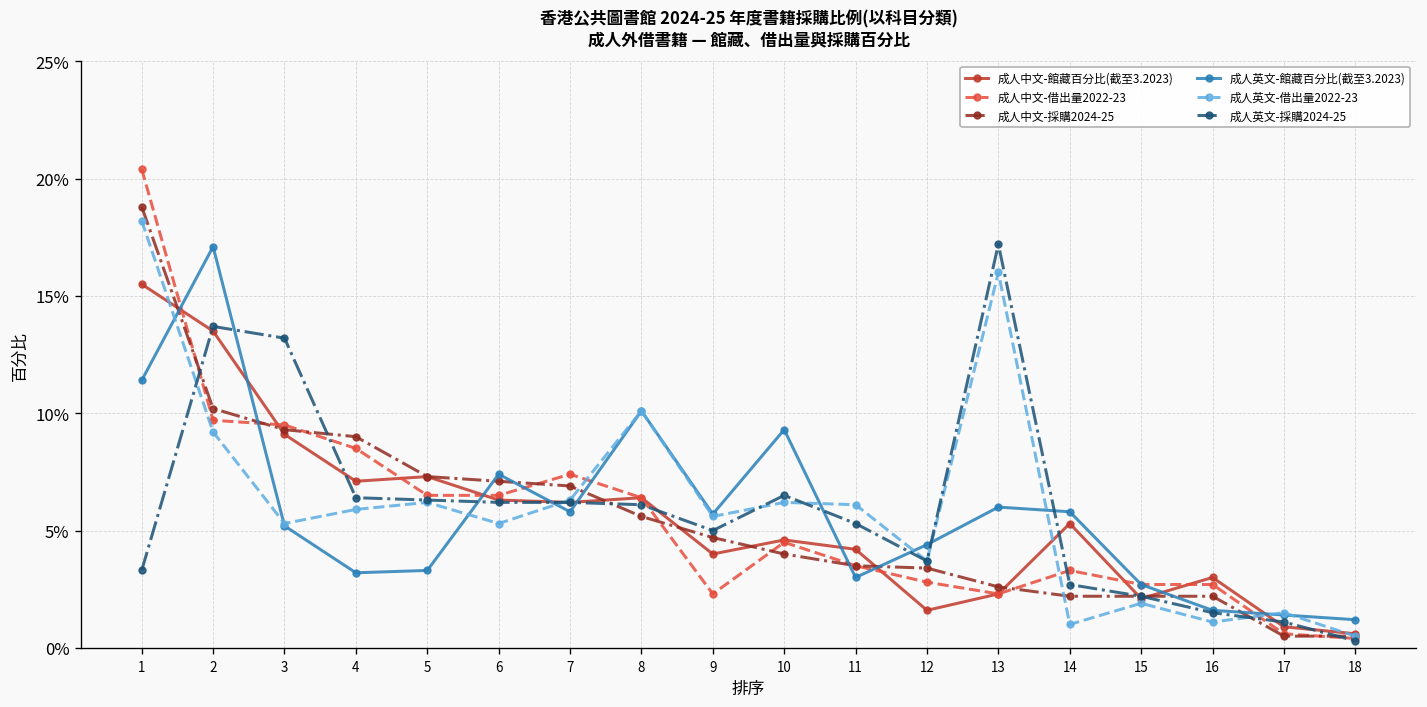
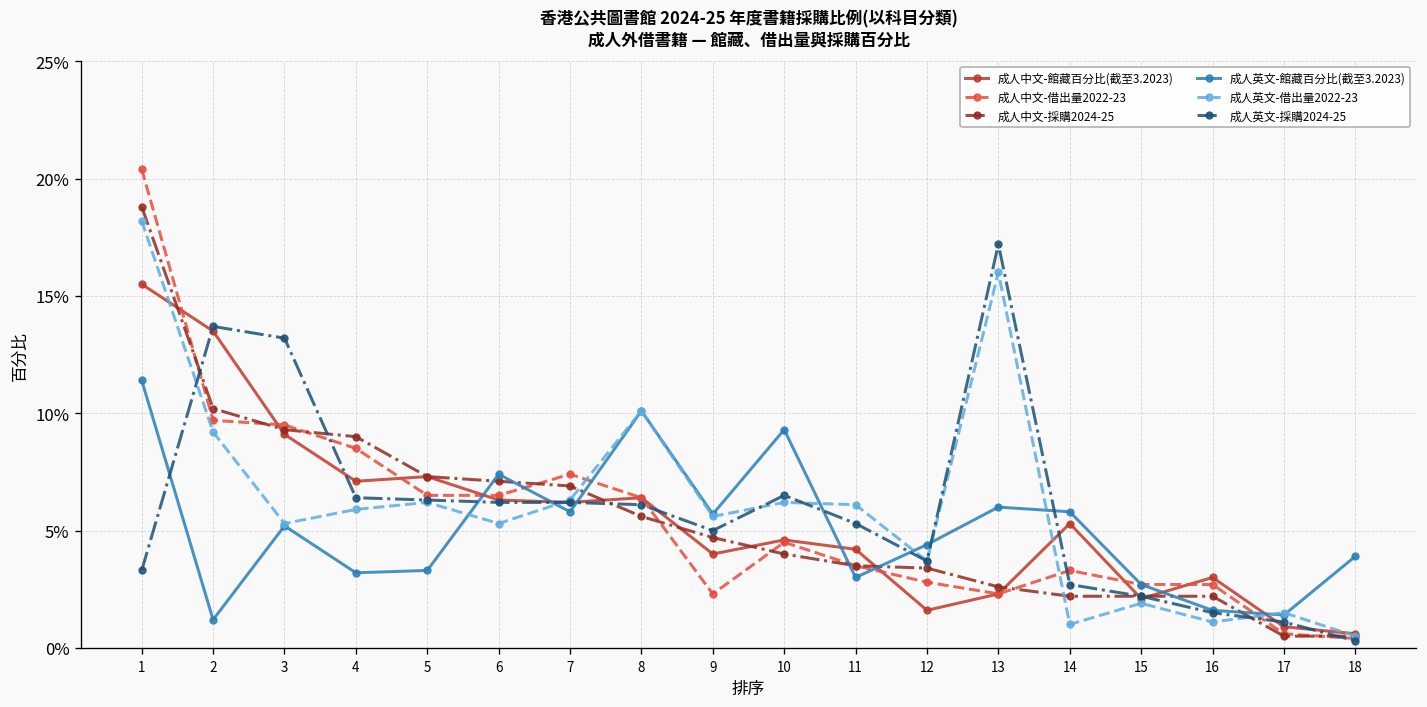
成人英文-館藏百分比(截至3.2023), 2: 17.1% -> 1.2%
成人英文-館藏百分比(截至3.2023), 18: 1.2% -> 3.9%
